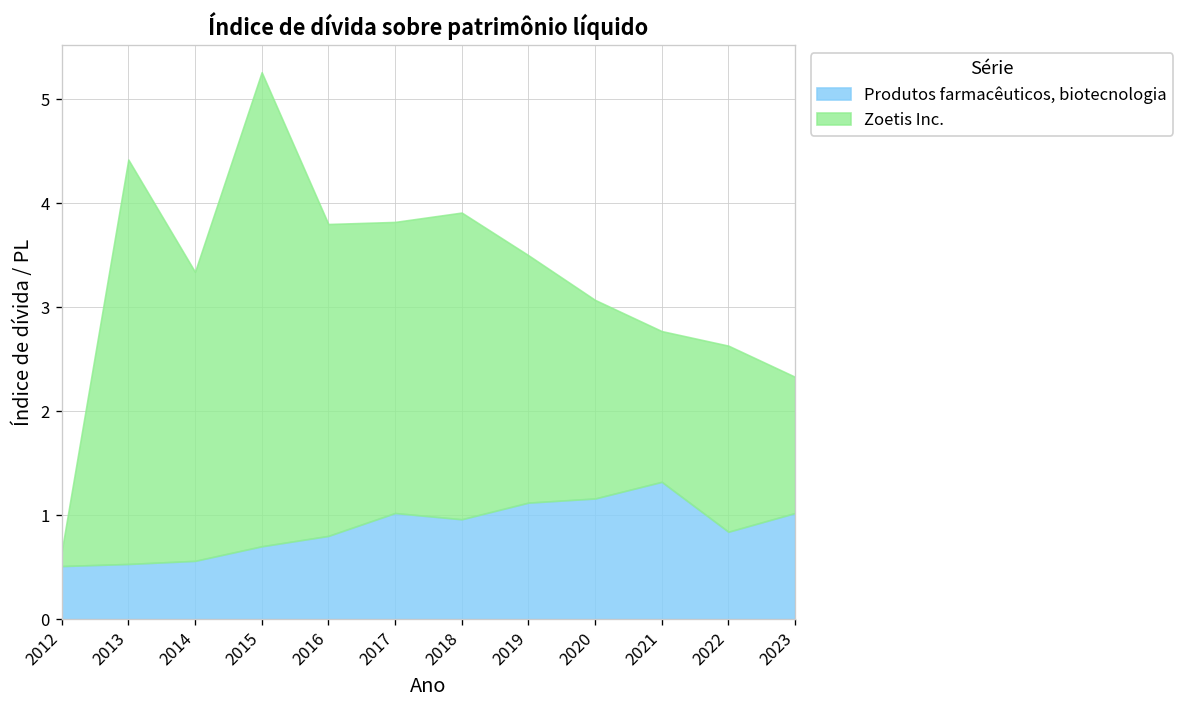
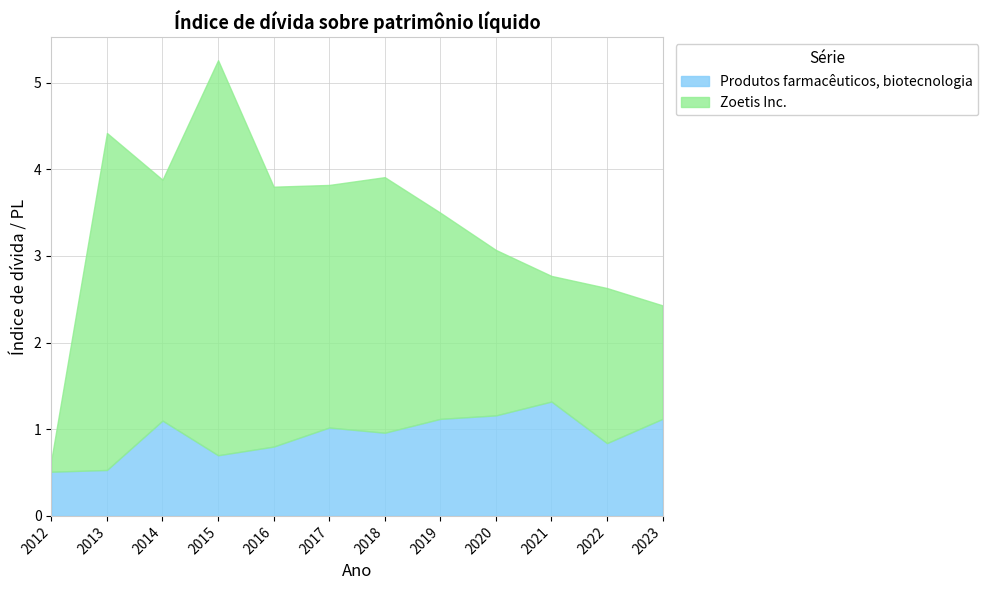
Produtos farmacêuticos, biotecnologia, 2014: 0.6 -> 1.1
Produtos farmacêuticos, biotecnologia, 2023: 1.0 -> 1.1
